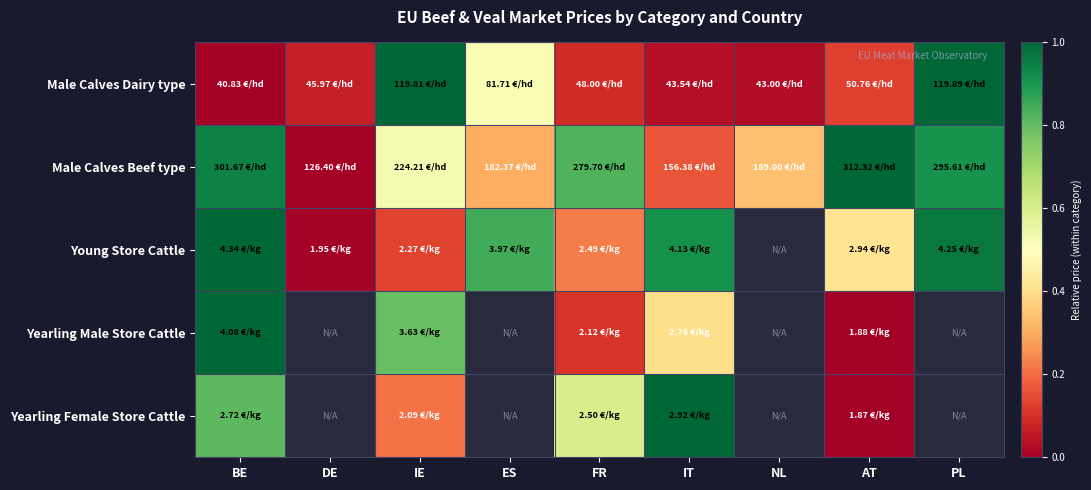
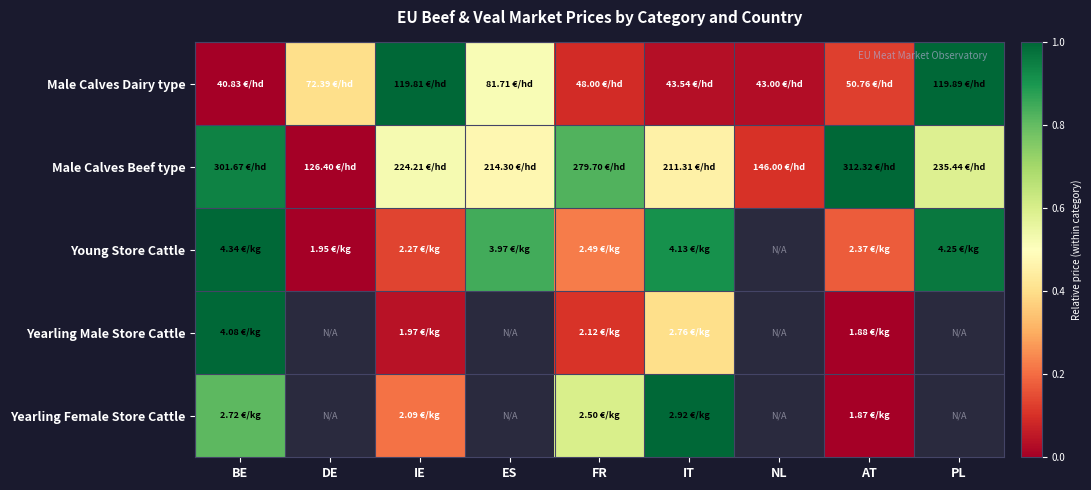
Male Calves Dairy type, DE: 45.97 -> 72.39
Male Calves Beef type, ES: 182.37 -> 214.30
Male Calves Beef type, IT: 156.38 -> 211.31
Male Calves Beef type, NL: 189.00 -> 146.00
Male Calves Beef type, PL: 295.61 -> 235.44
Young Store Cattle, AT: 2.94 -> 2.37
Yearling Male Store Cattle, IE: 3.63 -> 1.97
